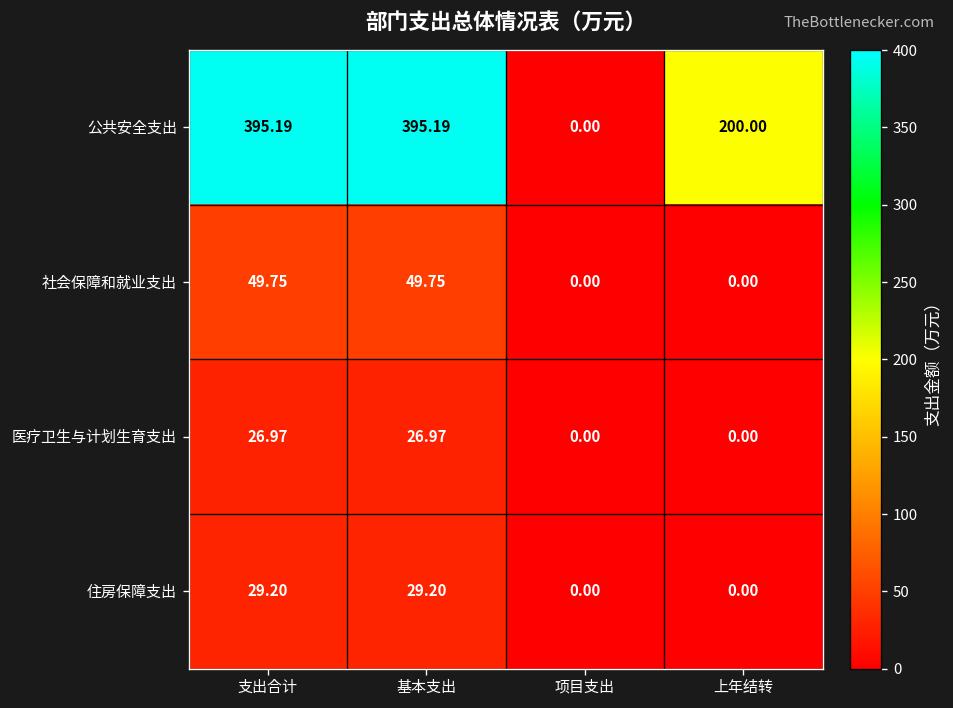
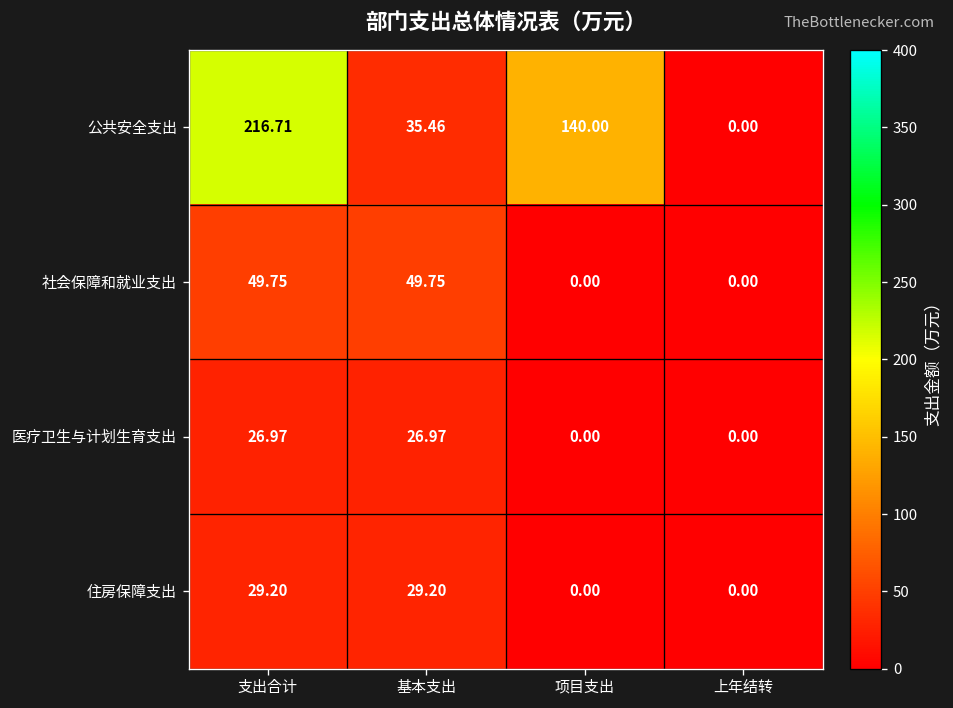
公共安全支出, 支出合计: 395.19 -> 216.71
公共安全支出, 基本支出: 395.19 -> 35.46
公共安全支出, 项目支出: 0.00 -> 140.00
公共安全支出, 上年结转: 200.00 -> 0.00
